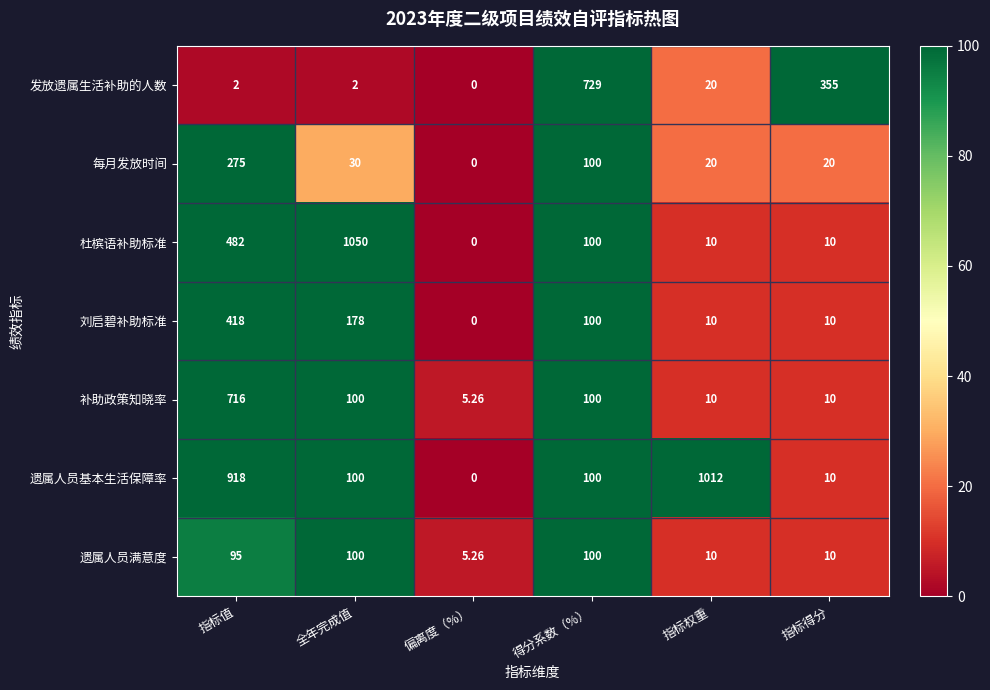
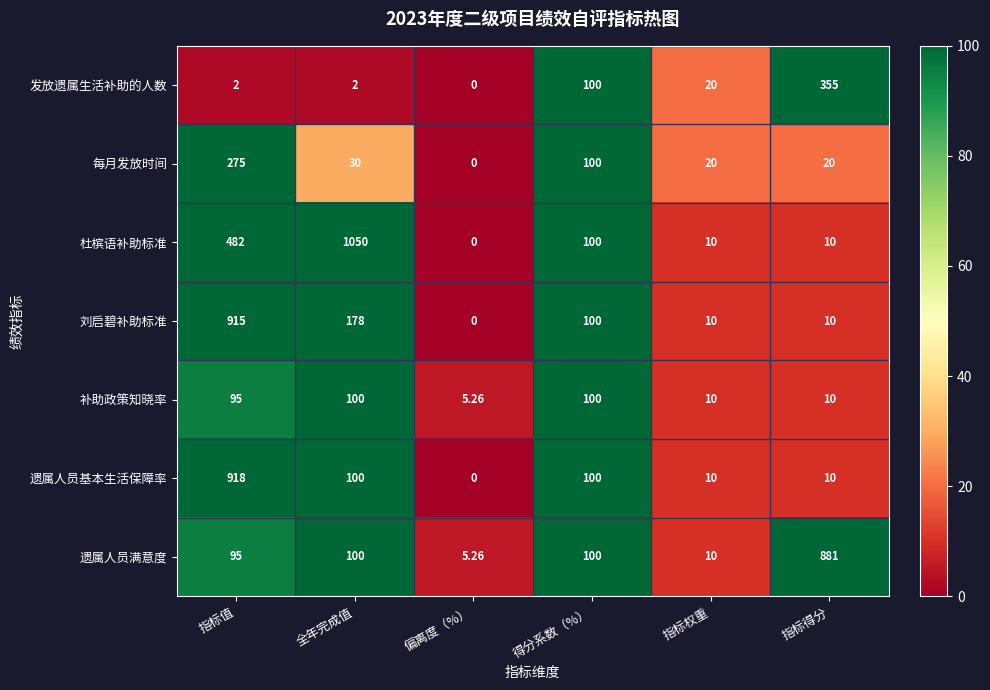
发放遗属生活补助的人数, 得分系数（%）: 729 -> 100
刘启碧补助标准, 指标值: 418 -> 915
补助政策知晓率, 指标值: 716 -> 95
遗属人员基本生活保障率, 指标权重: 1012 -> 10
遗属人员满意度, 指标得分: 10 -> 881
